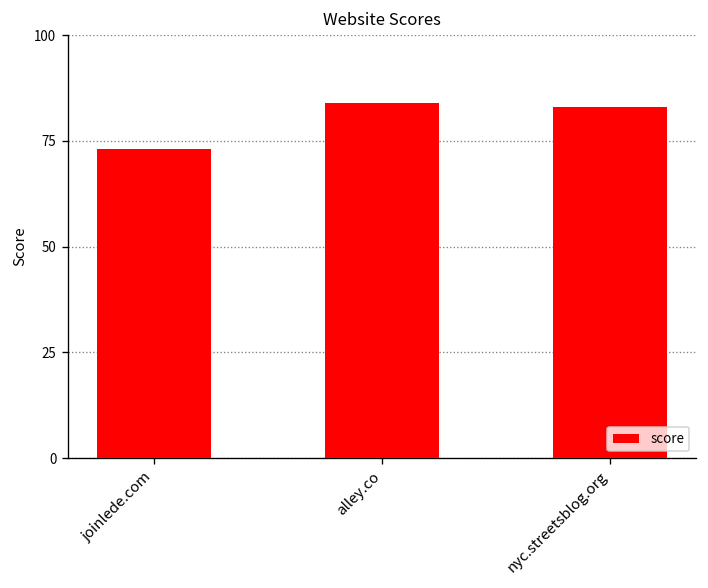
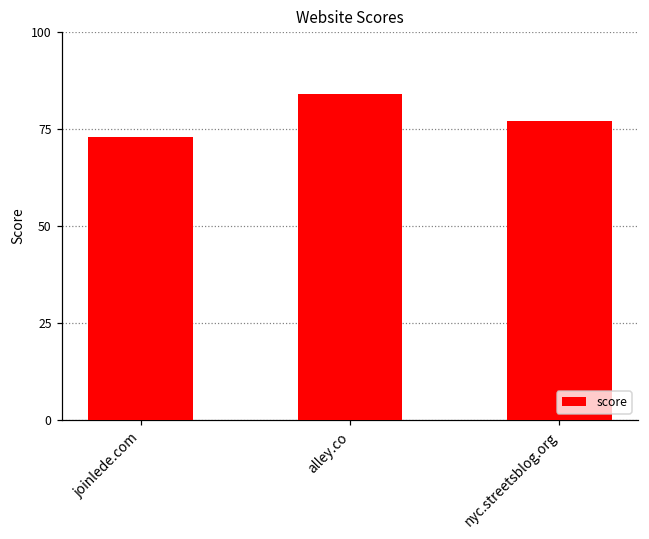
nyc.streetsblog.org: 83 -> 77
